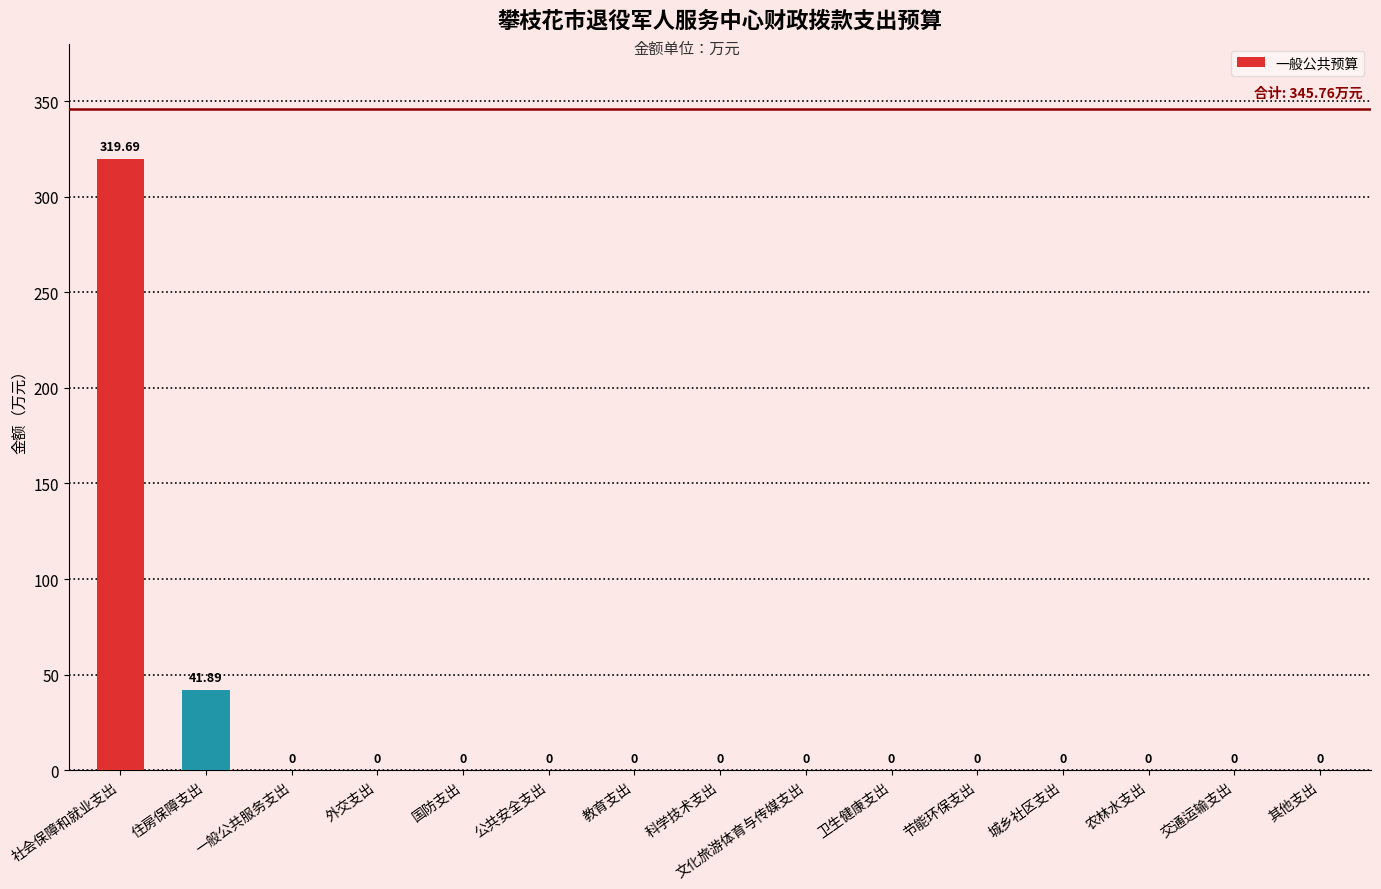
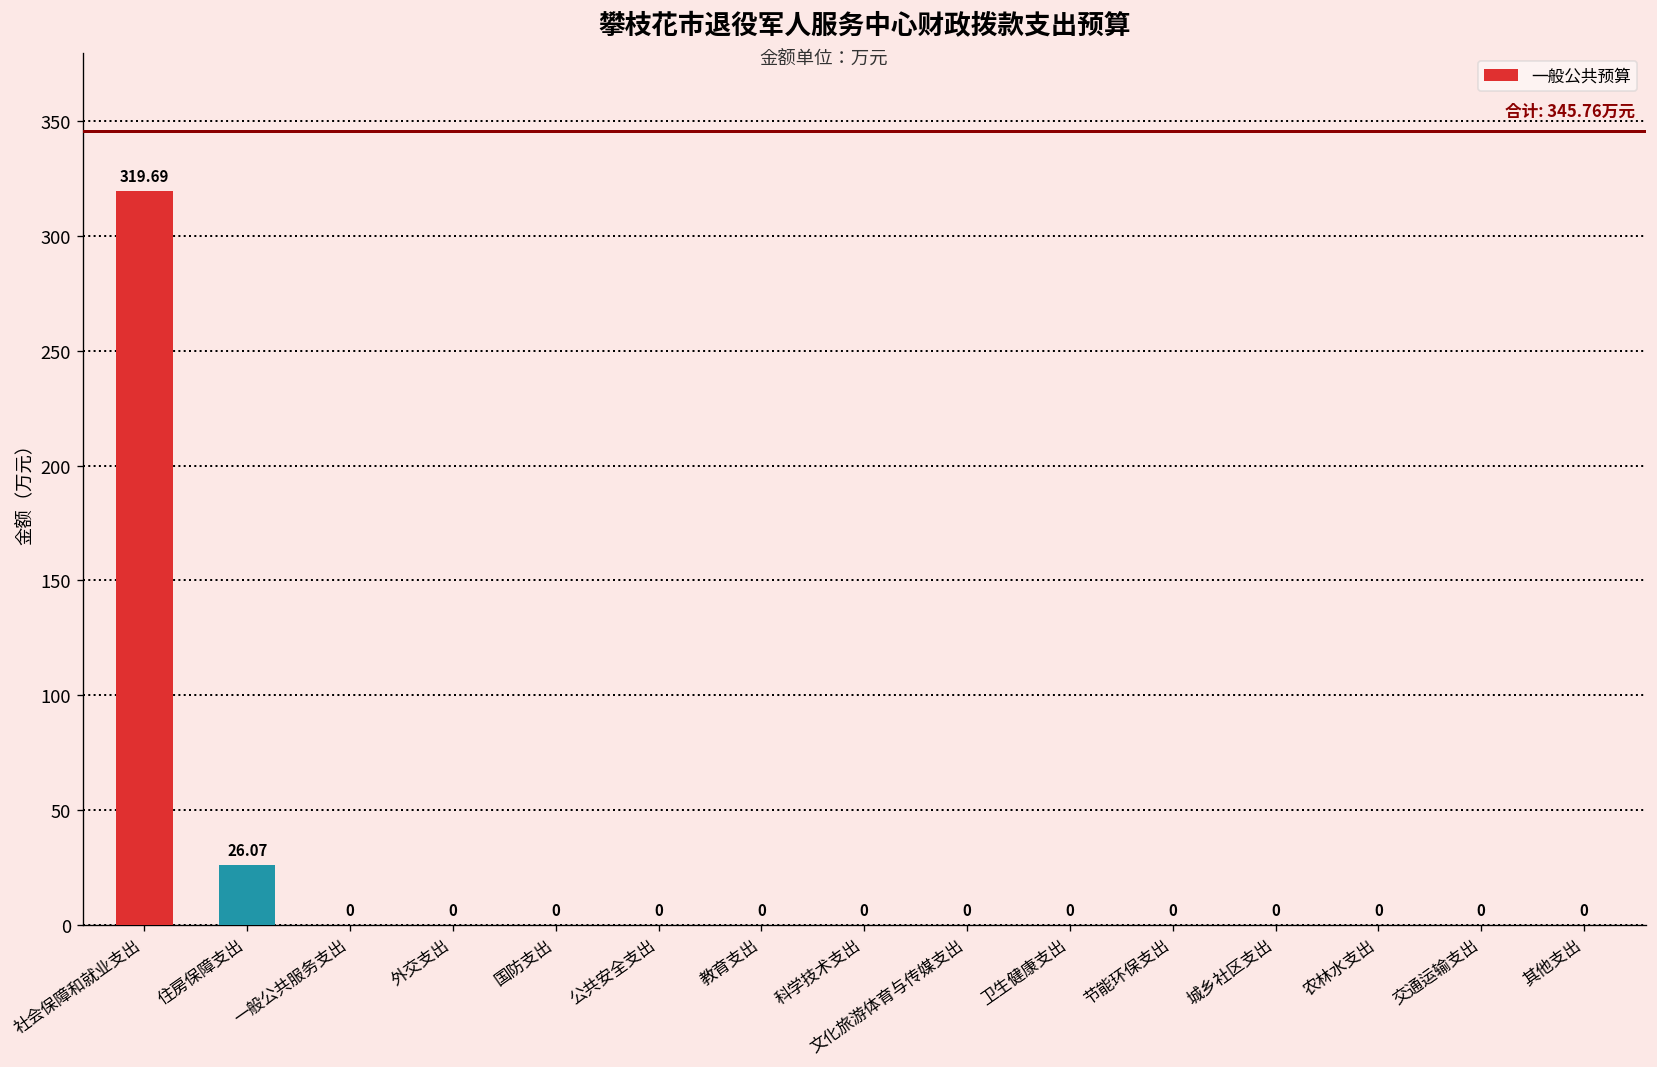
住房保障支出: 41.89 -> 26.07
